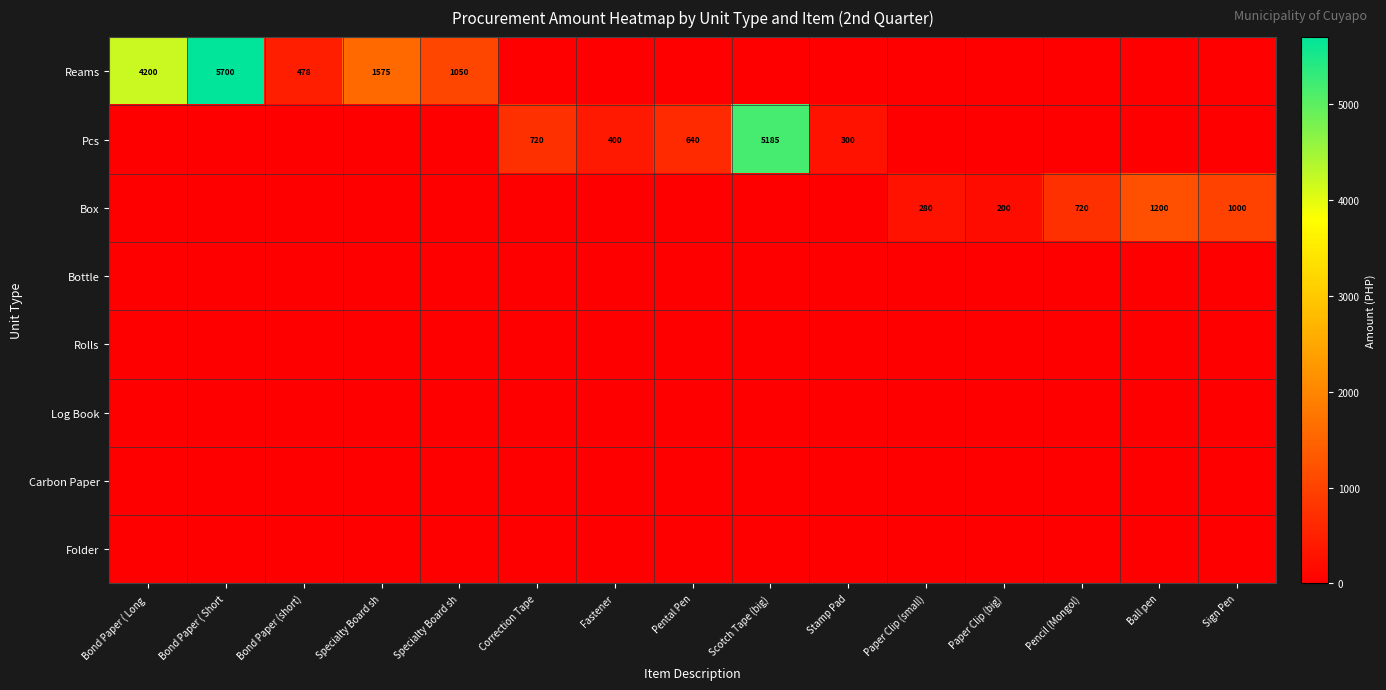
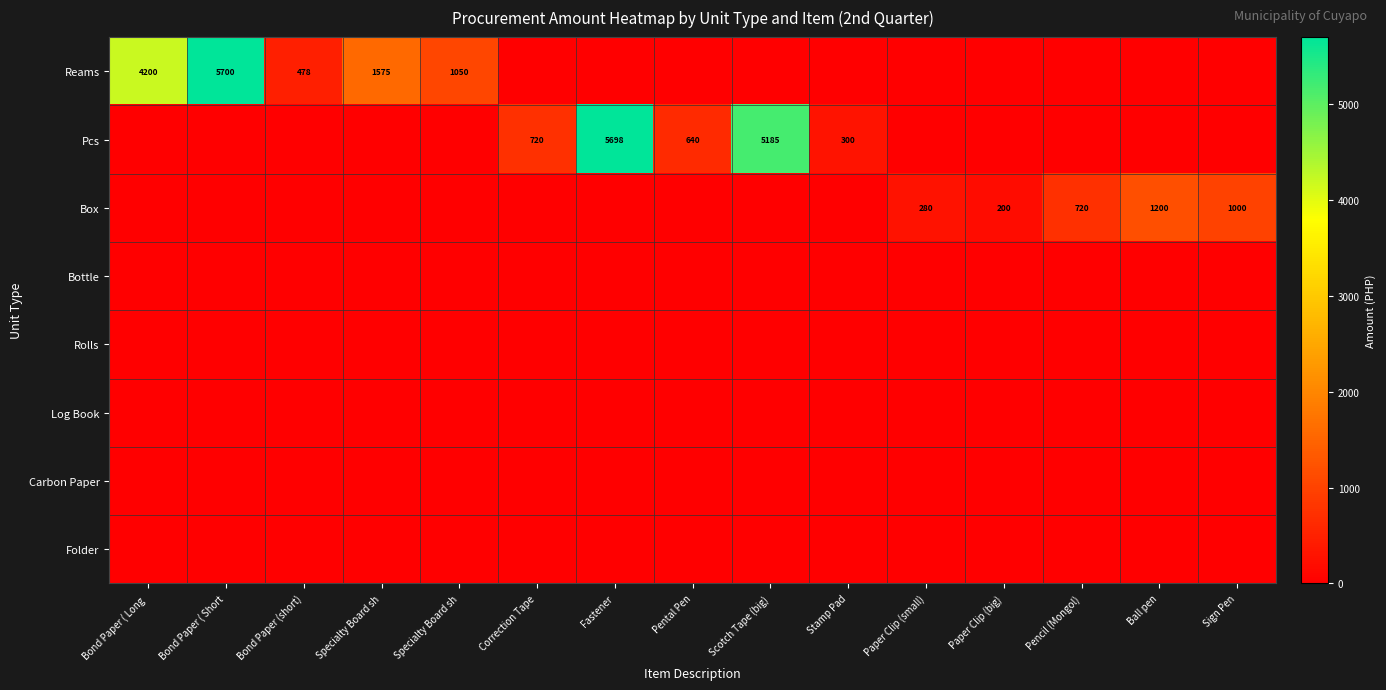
Pcs, Fastener: 400 -> 5698
